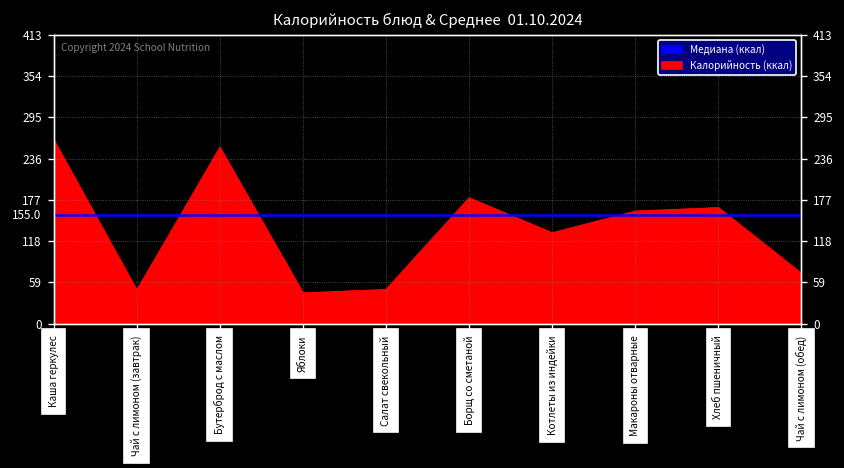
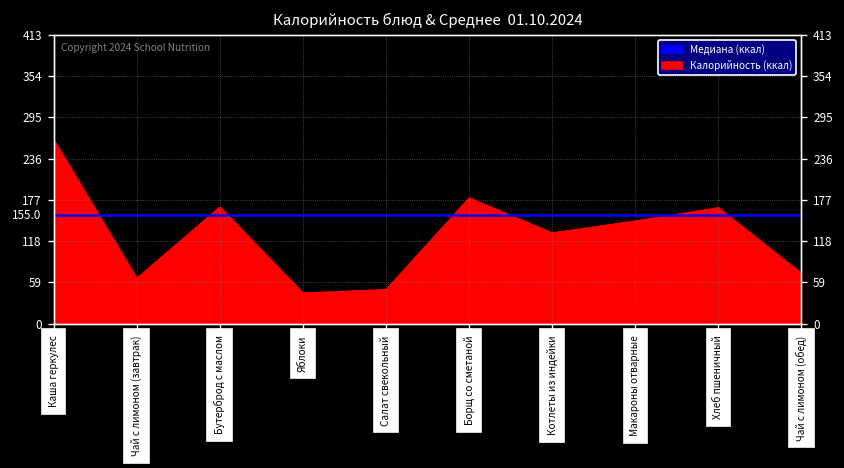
Чай с лимоном (завтрак): 50 -> 70
Бутерброд с маслом: 250 -> 170
Макароны отварные: 160 -> 150
